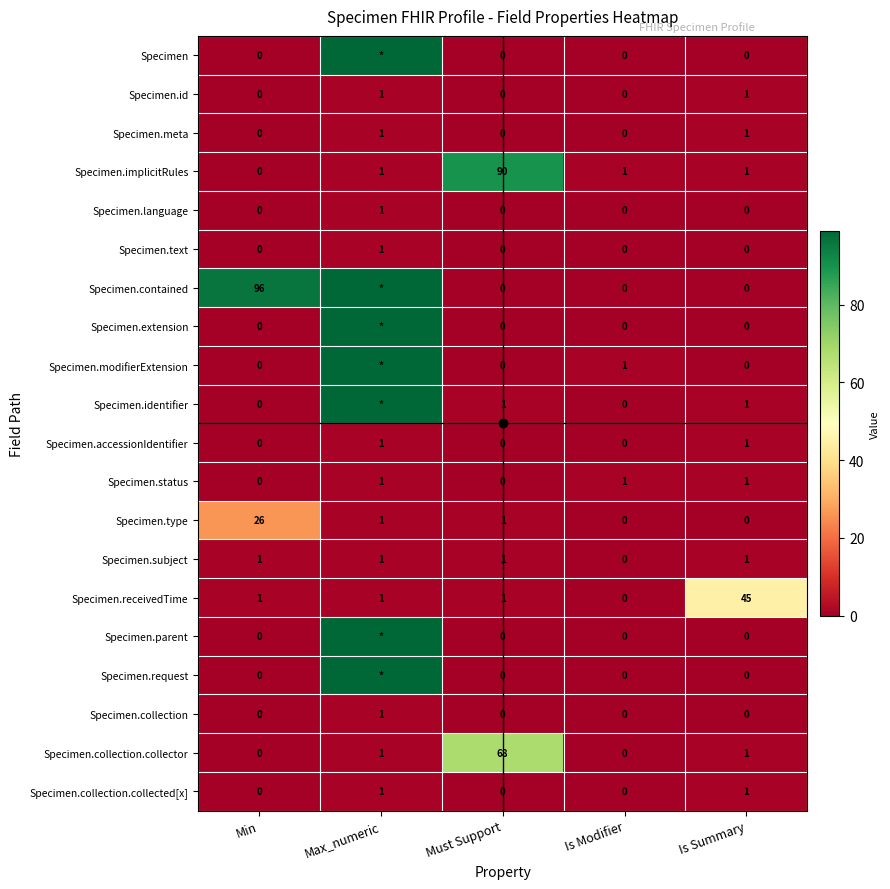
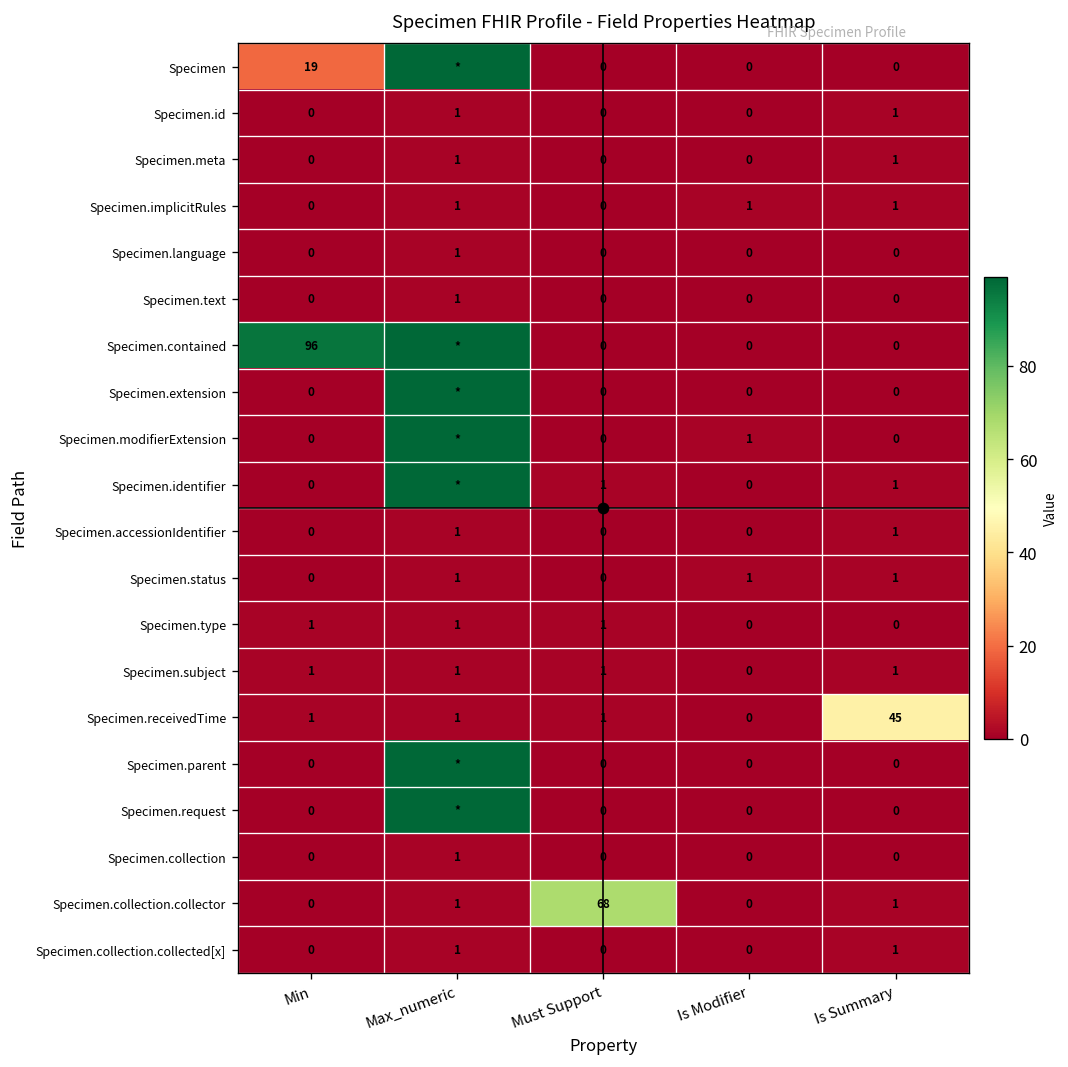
Specimen, Min: 0 -> 19
Specimen.implicitRules, Must Support: 90 -> 0
Specimen.type, Min: 26 -> 1
